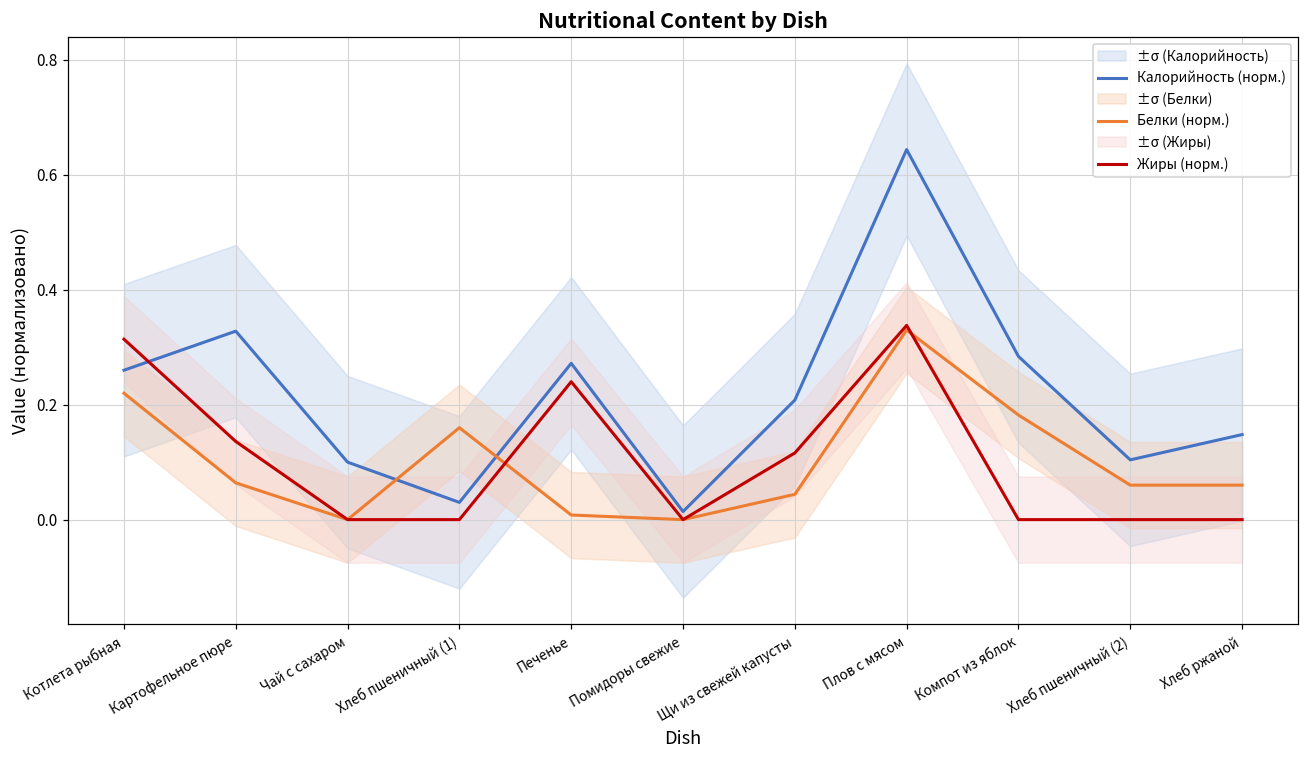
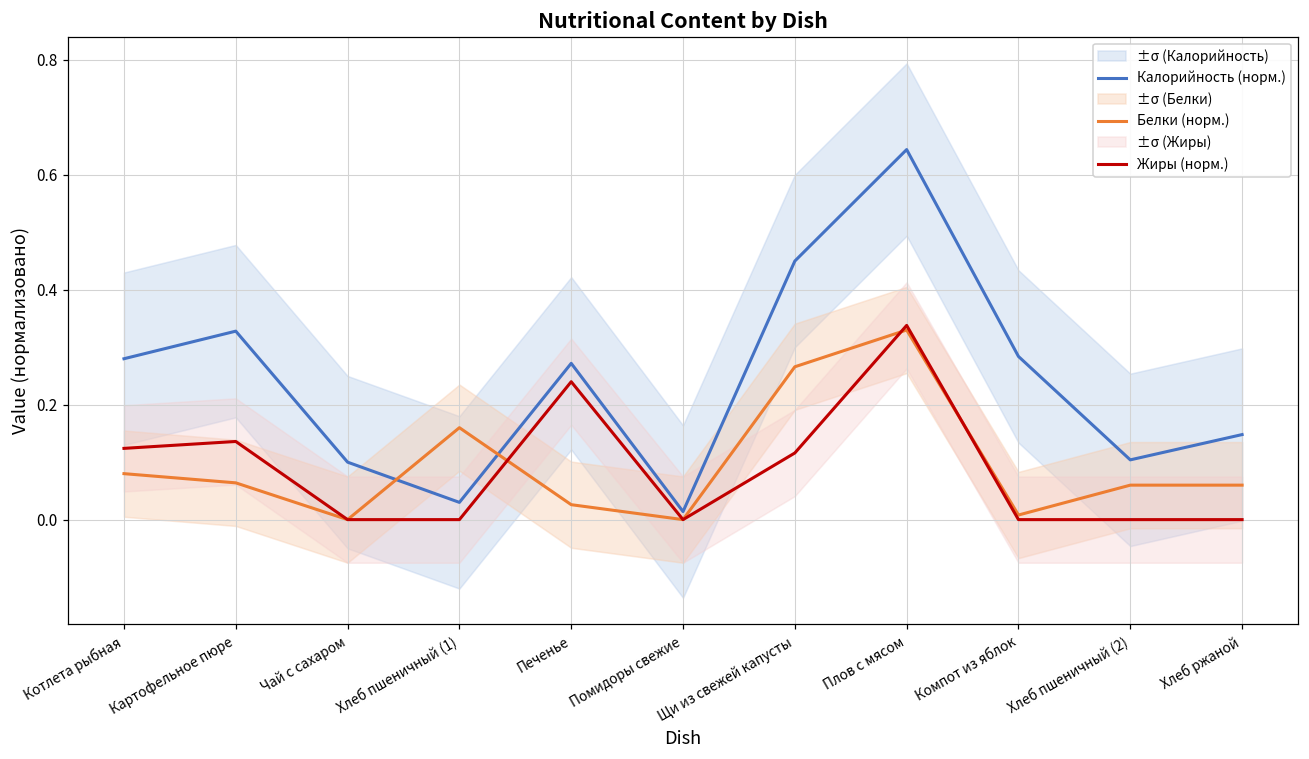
Калорийность (норм.), Котлета рыбная: 0.26 -> 0.28
Белки (норм.), Котлета рыбная: 0.22 -> 0.08
Жиры (норм.), Котлета рыбная: 0.31 -> 0.12
Белки (норм.), Печенье: 0.01 -> 0.03
Калорийность (норм.), Щи из свежей капусты: 0.21 -> 0.45
Белки (норм.), Щи из свежей капусты: 0.04 -> 0.27
Белки (норм.), Компот из яблок: 0.18 -> 0.01
